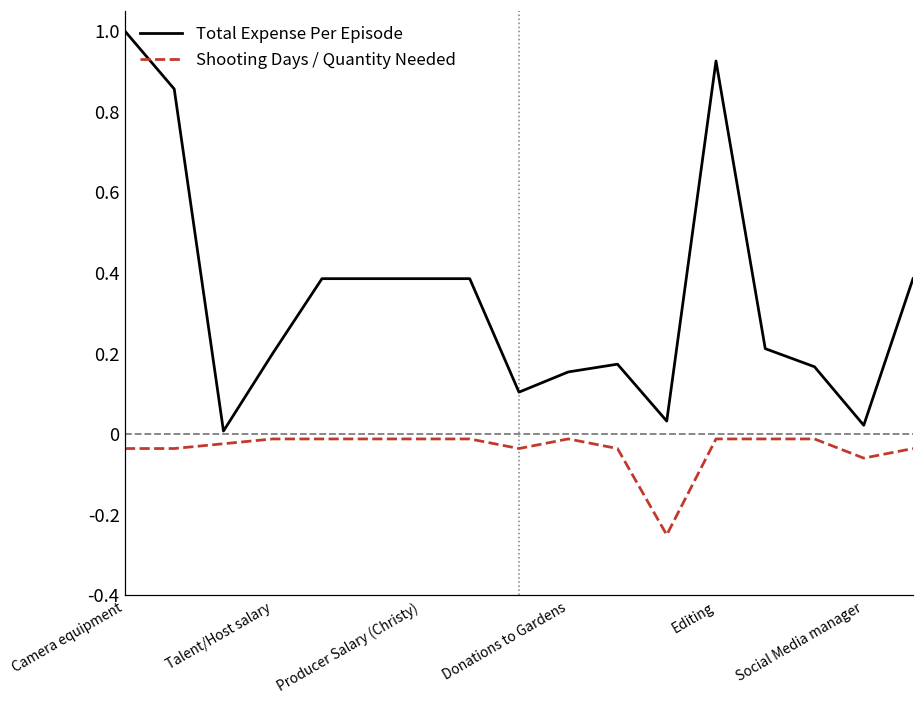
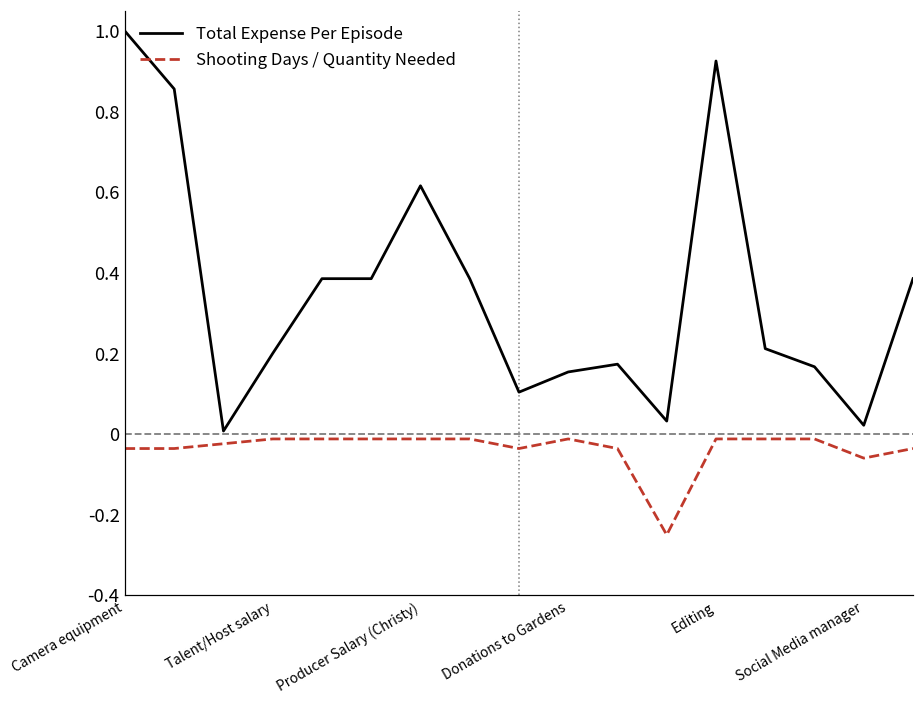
Total Expense Per Episode, Producer Salary (Christy): 0.39 -> 0.62
